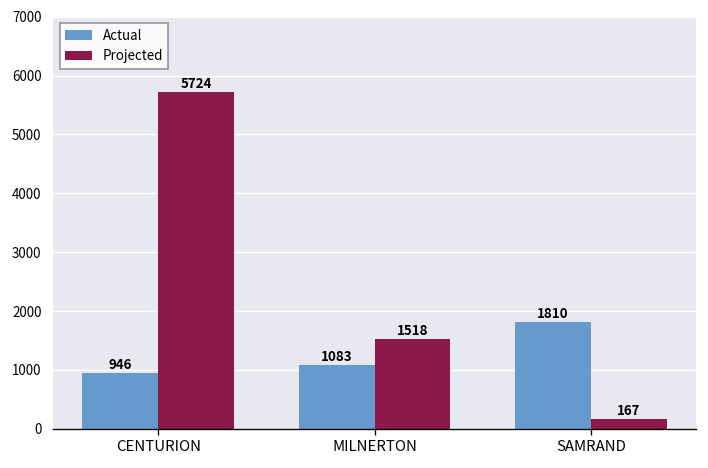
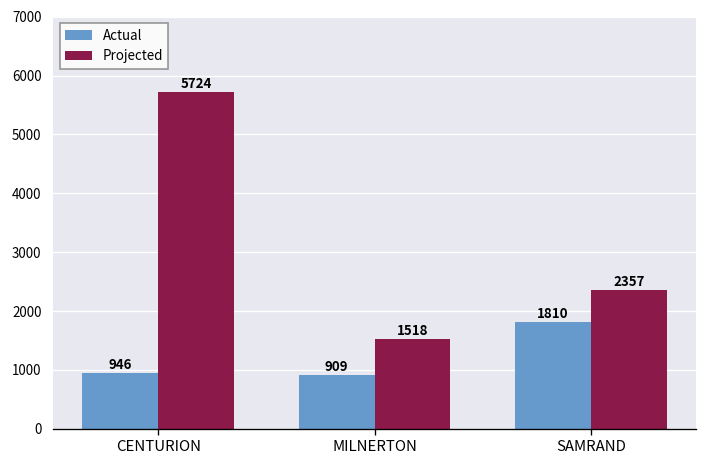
Actual, MILNERTON: 1083 -> 909
Projected, SAMRAND: 167 -> 2357
